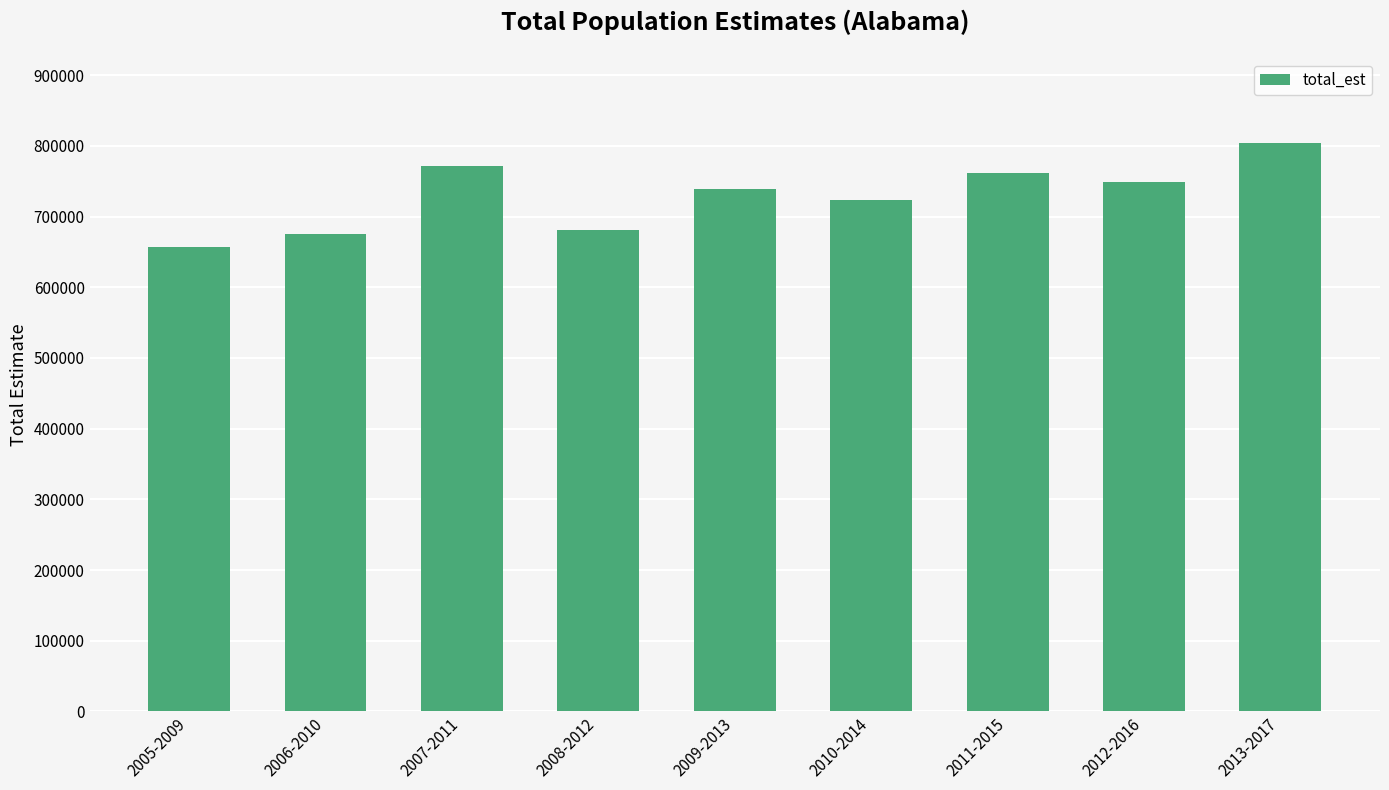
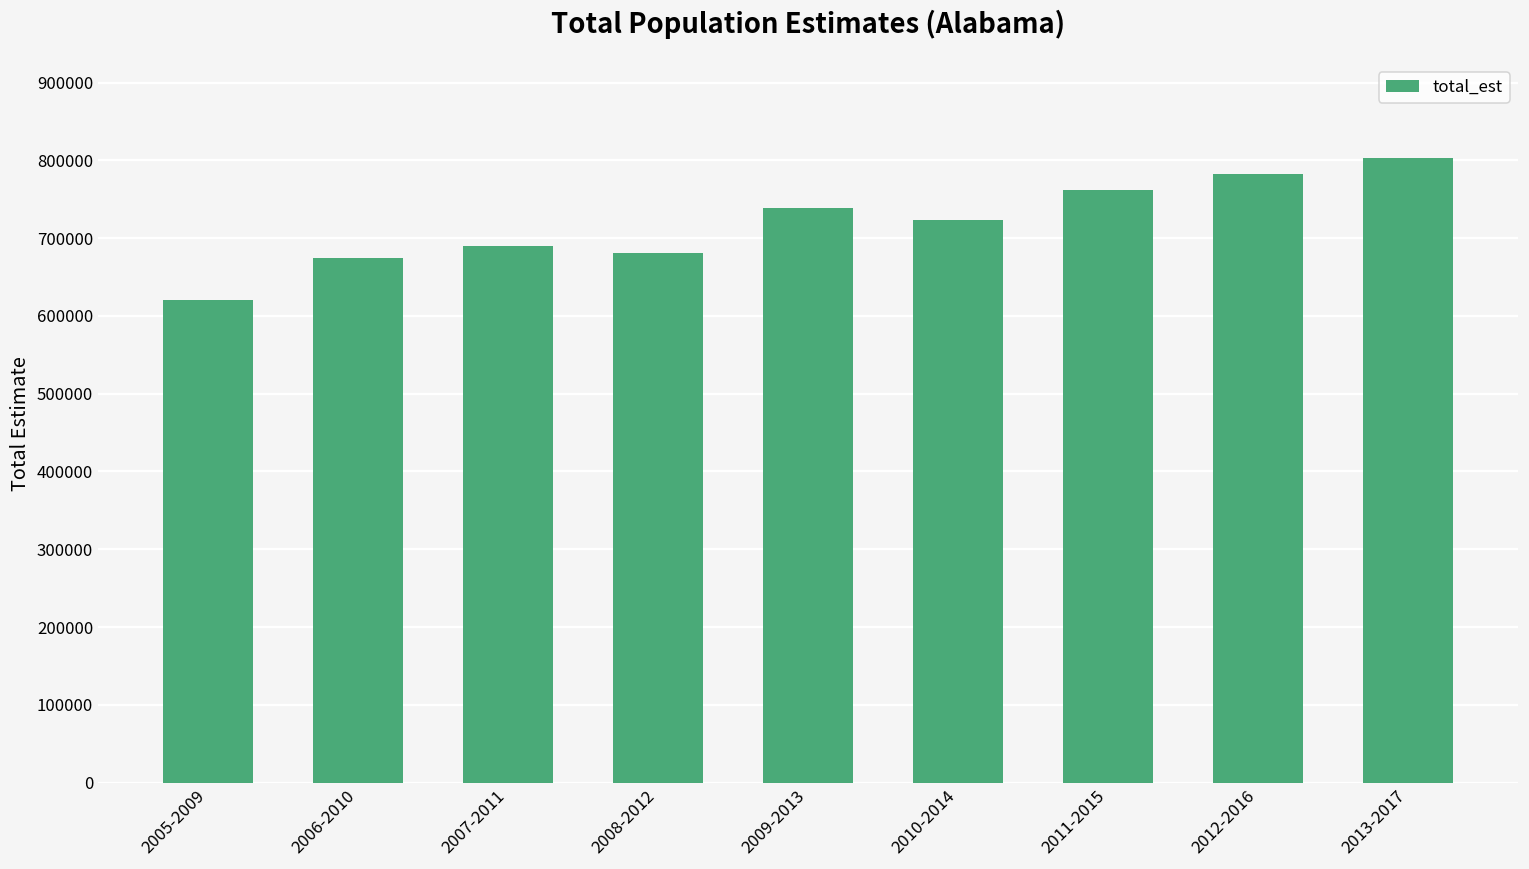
2005-2009: 660000 -> 620000
2007-2011: 770000 -> 690000
2012-2016: 750000 -> 780000
